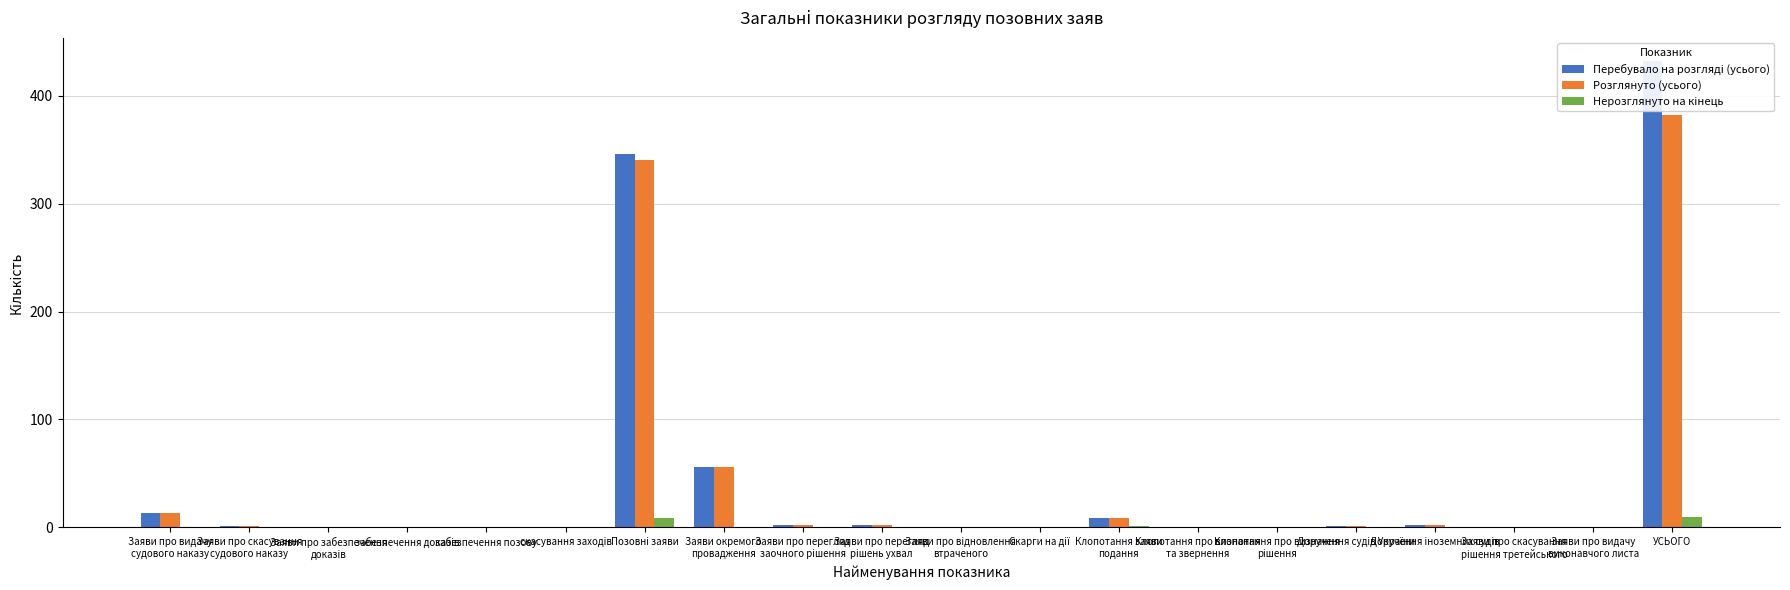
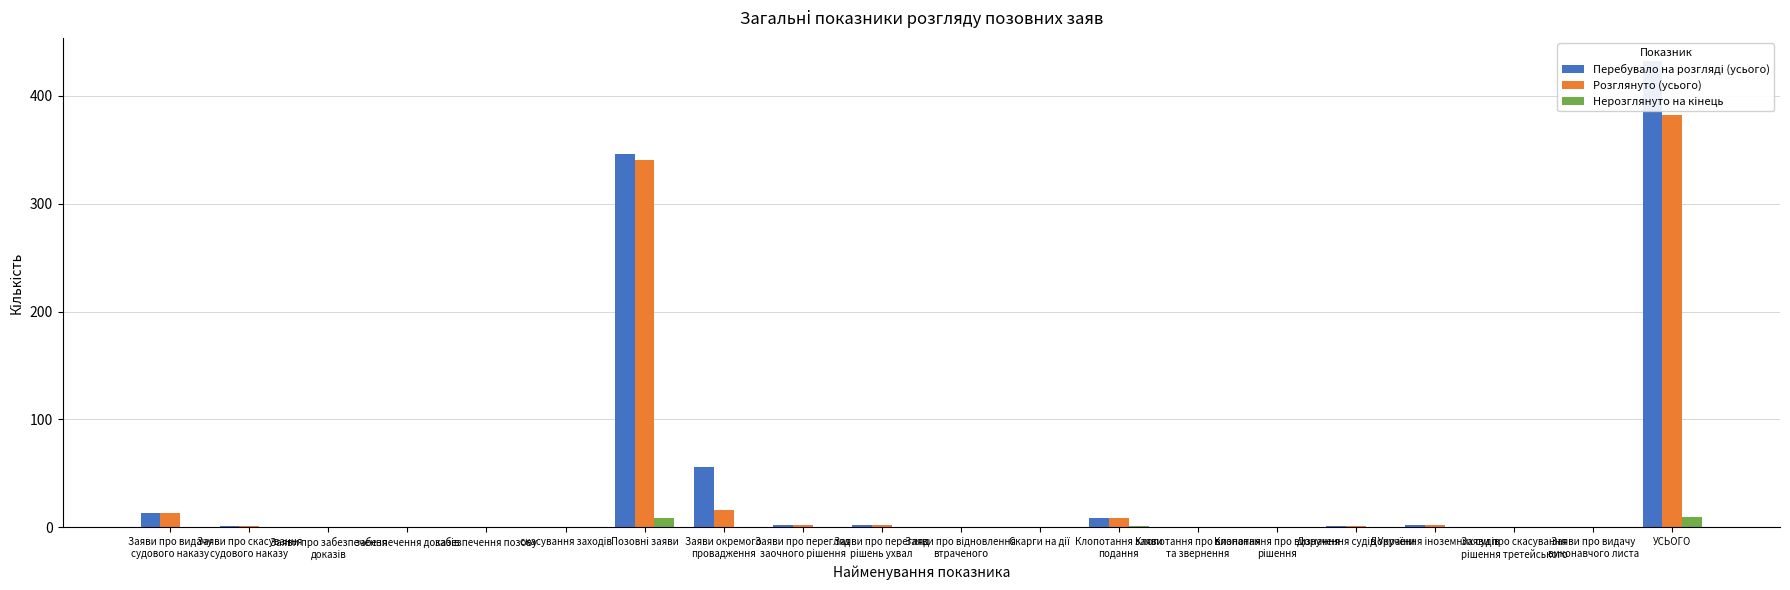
Розглянуто (усього), Заяви окремого провадження: 56 -> 16
